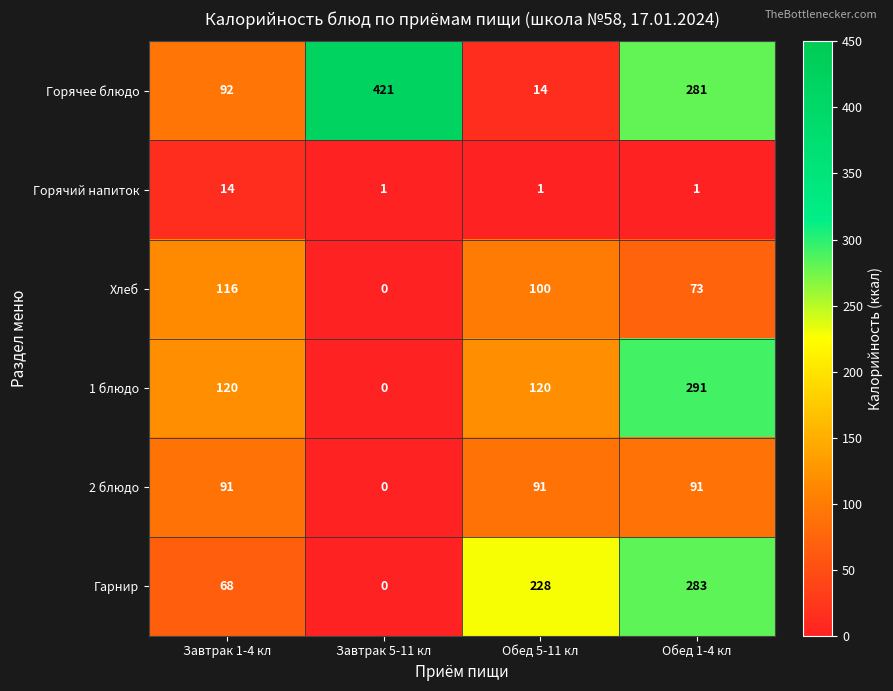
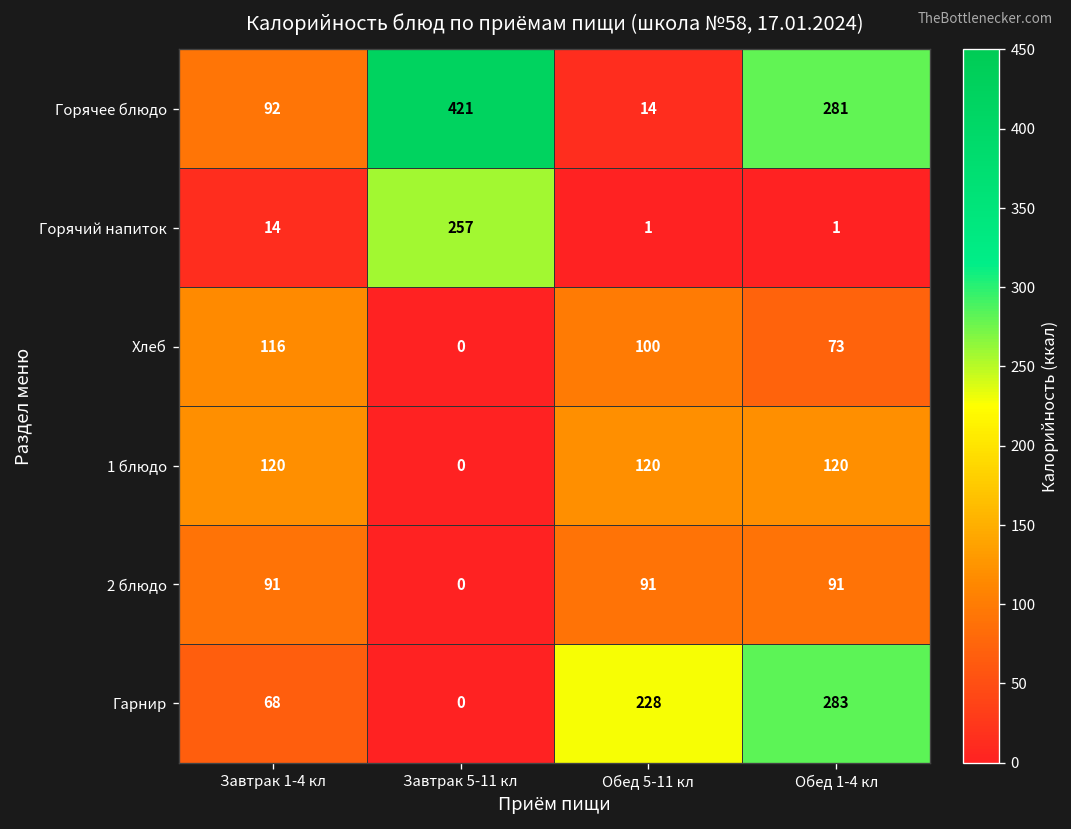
Горячий напиток, Завтрак 5-11 кл: 1 -> 257
1 блюдо, Обед 1-4 кл: 291 -> 120
